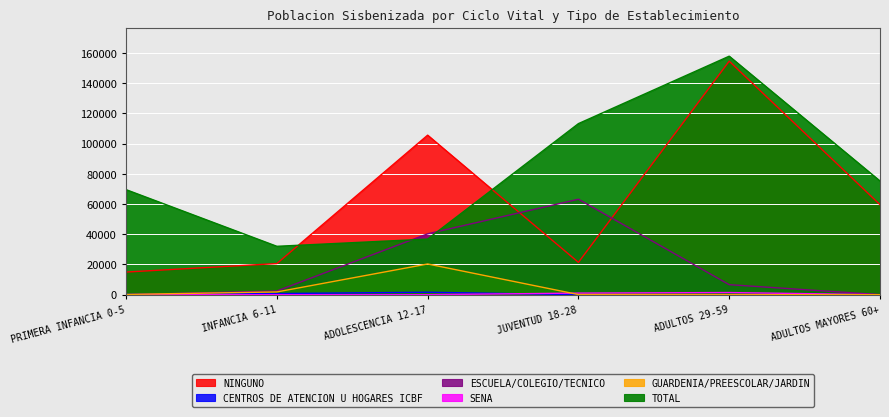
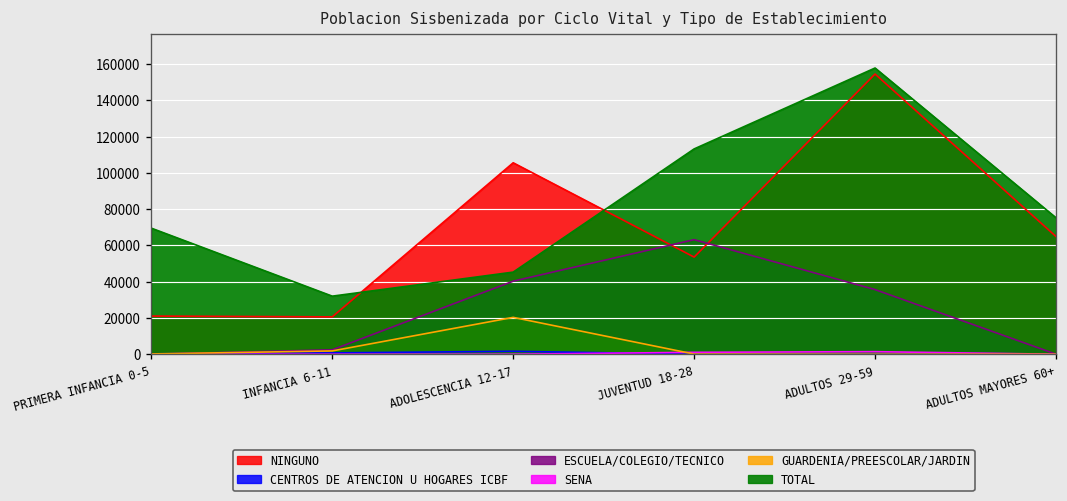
NINGUNO, PRIMERA INFANCIA 0-5: 15000 -> 21000
TOTAL, ADOLESCENCIA 12-17: 37000 -> 45000
NINGUNO, JUVENTUD 18-28: 21000 -> 54000
ESCUELA/COLEGIO/TECNICO, ADULTOS 29-59: 7000 -> 36000
NINGUNO, ADULTOS MAYORES 60+: 60000 -> 65000
